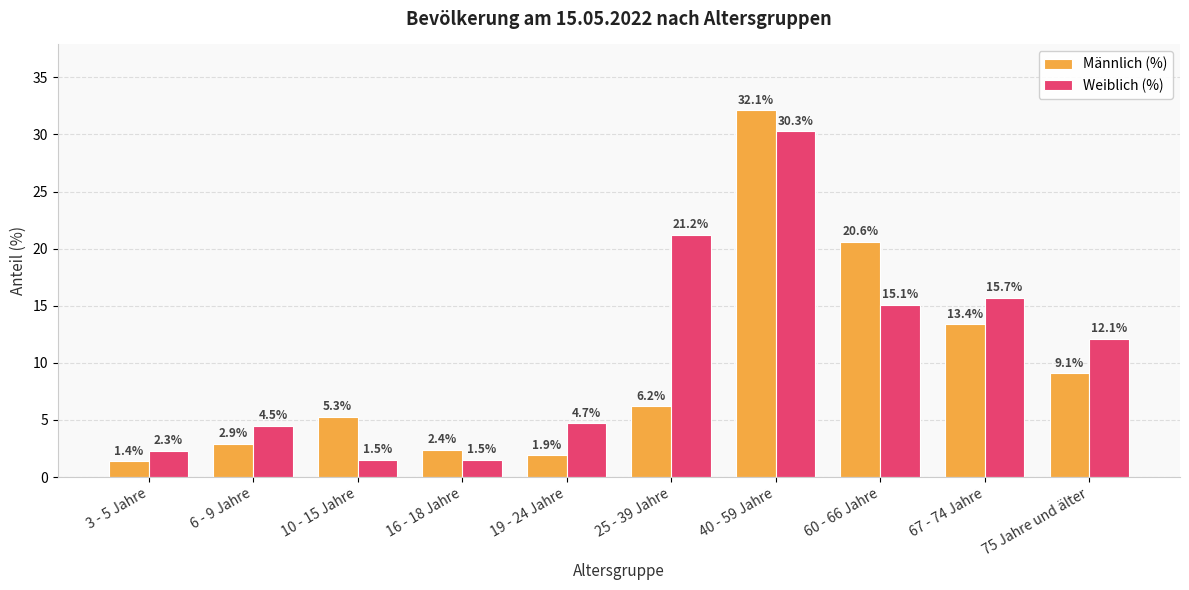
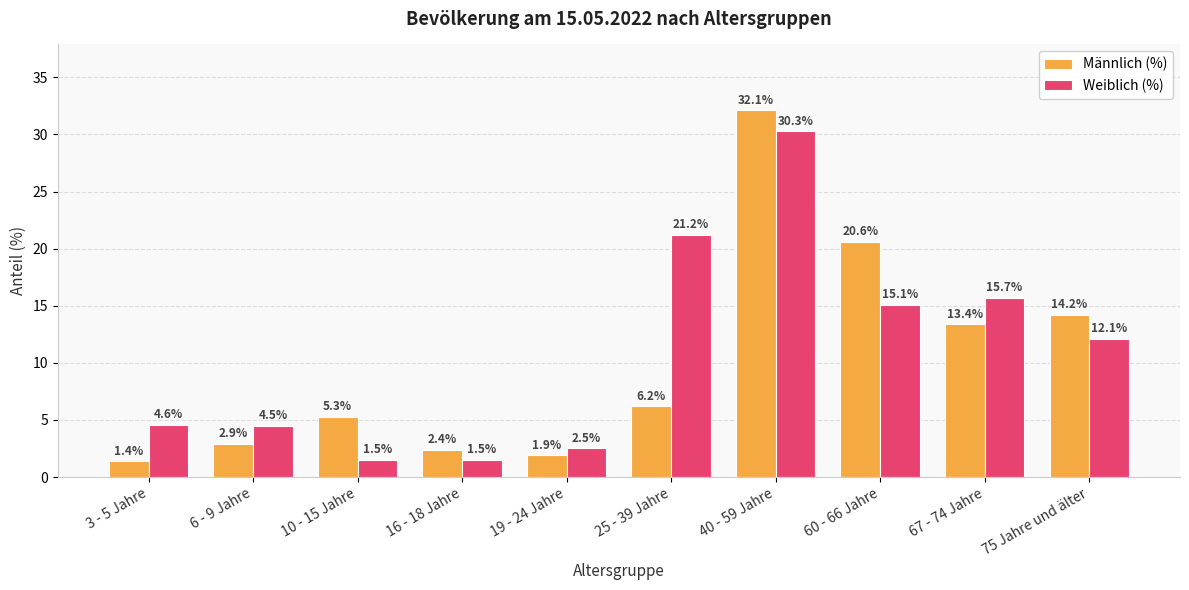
Weiblich (%), 3 - 5 Jahre: 2.3% -> 4.6%
Weiblich (%), 19 - 24 Jahre: 4.7% -> 2.5%
Männlich (%), 75 Jahre und älter: 9.1% -> 14.2%
